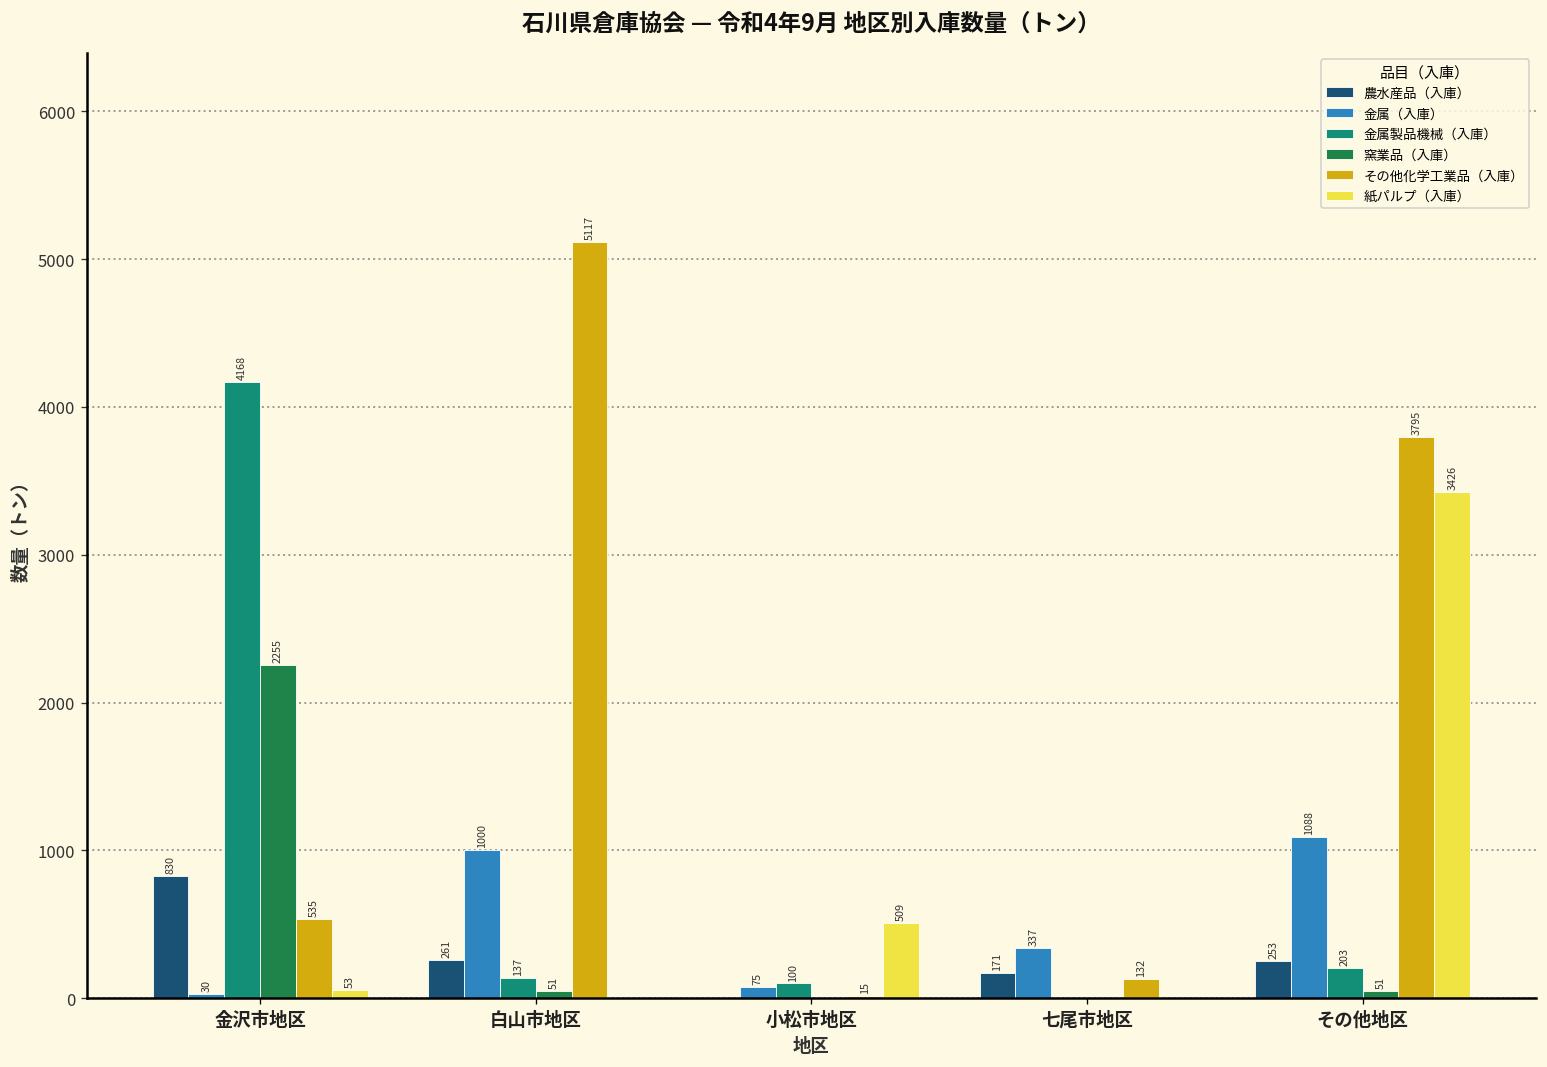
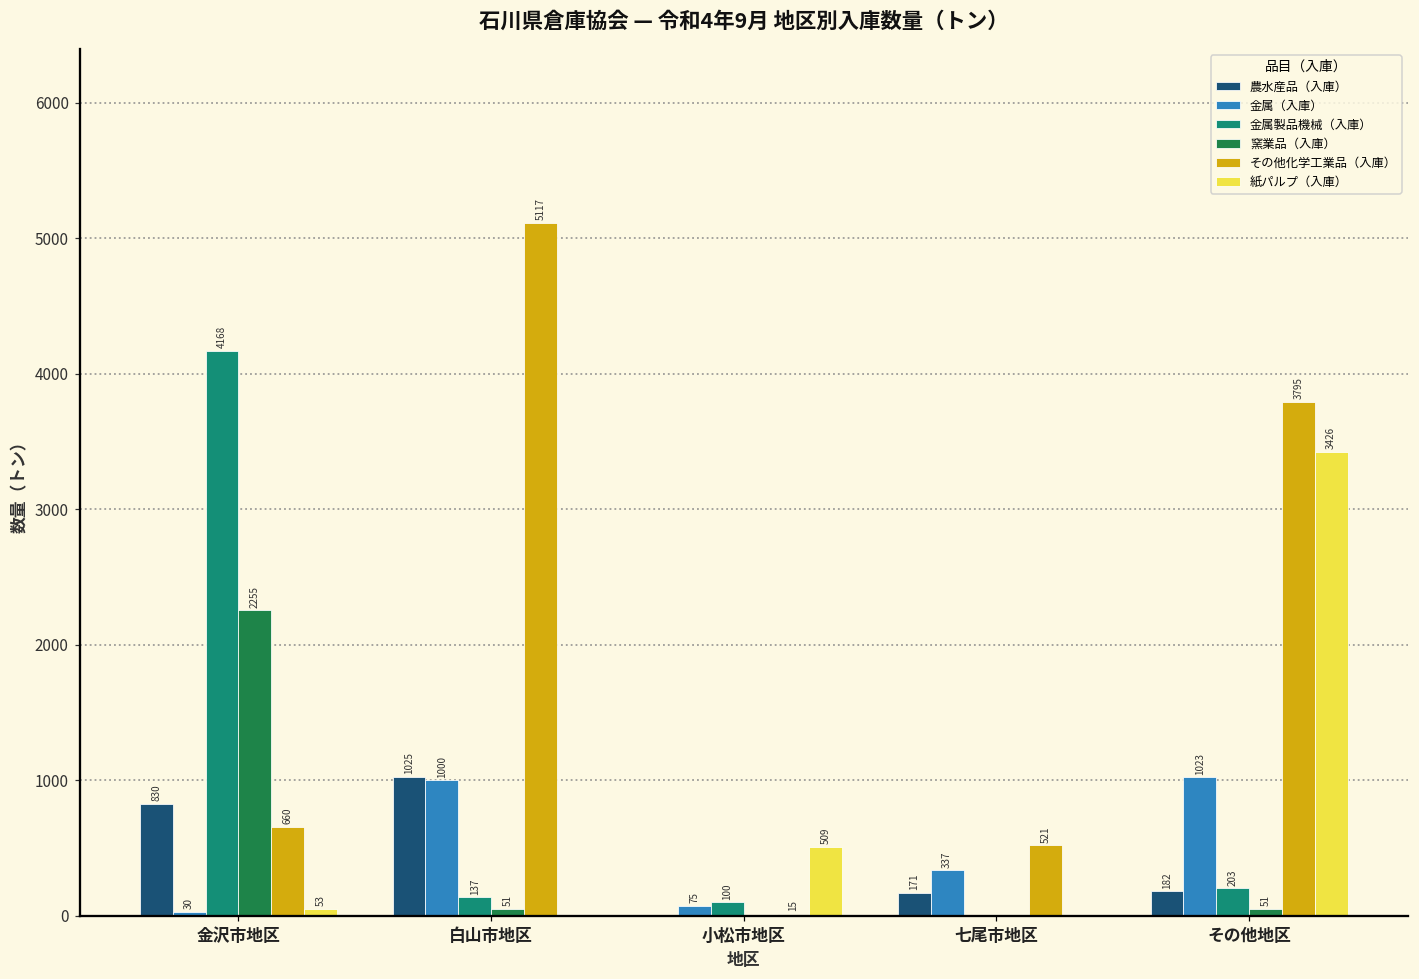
その他化学工業品（入庫）, 金沢市地区: 535 -> 660
農水産品（入庫）, 白山市地区: 261 -> 1025
その他化学工業品（入庫）, 七尾市地区: 132 -> 521
農水産品（入庫）, その他地区: 253 -> 182
金属（入庫）, その他地区: 1088 -> 1023
